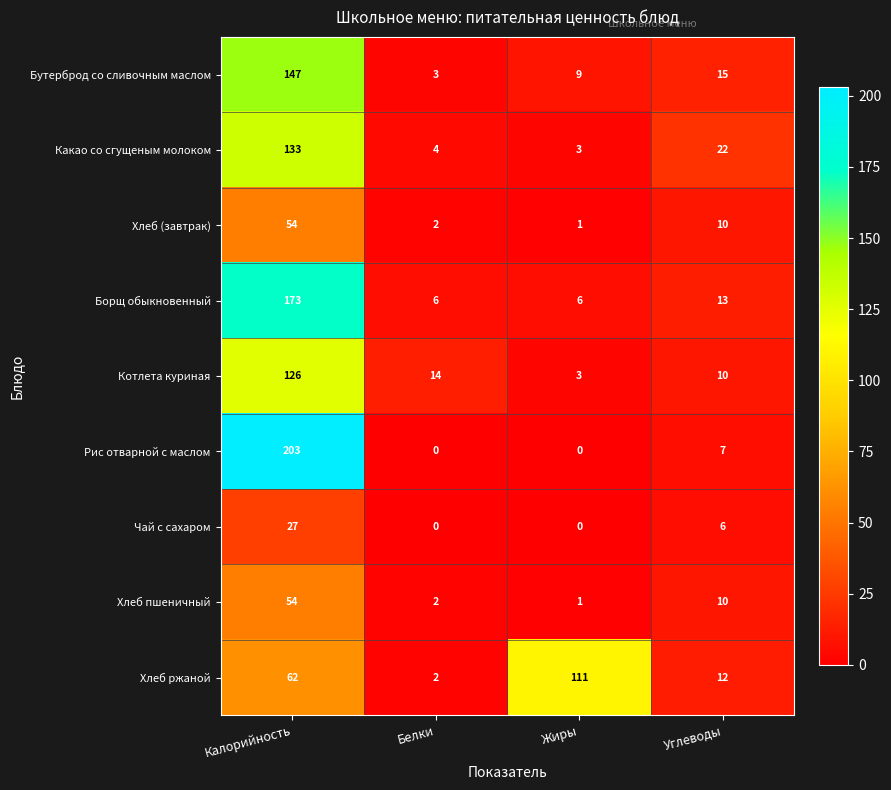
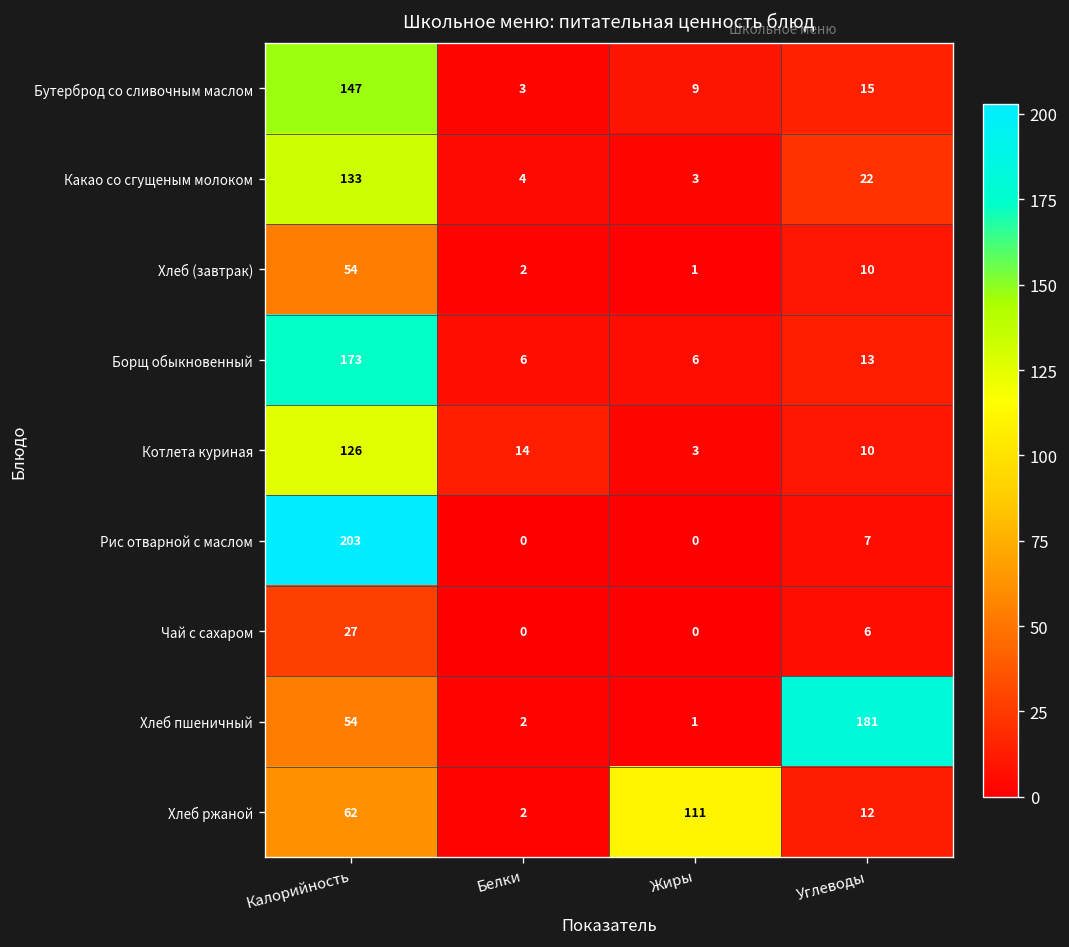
Хлеб пшеничный, Углеводы: 10 -> 181
